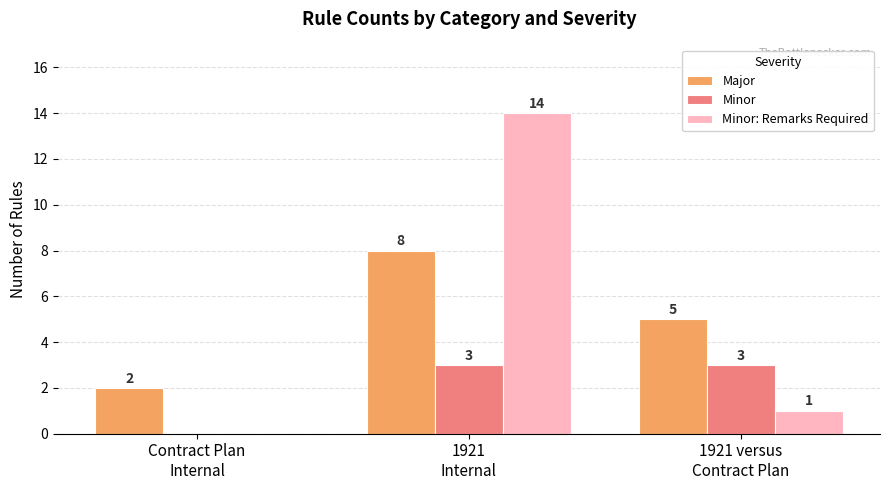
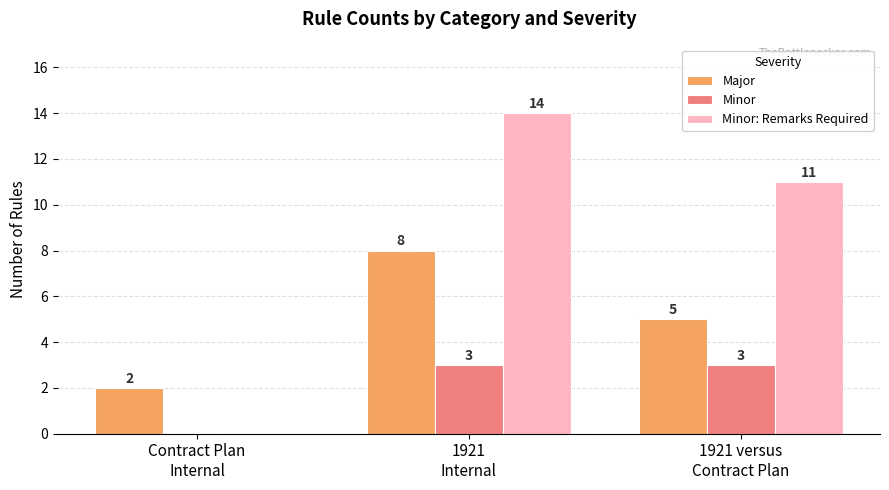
Minor: Remarks Required, 1921 versus Contract Plan: 1 -> 11
